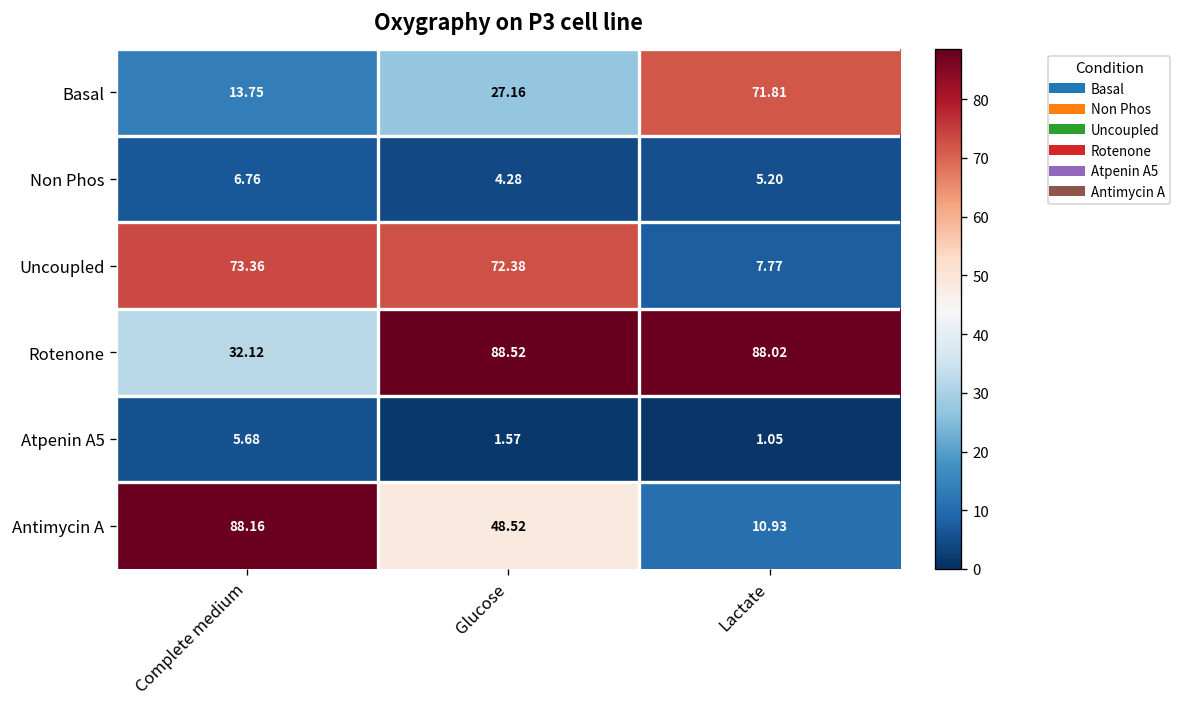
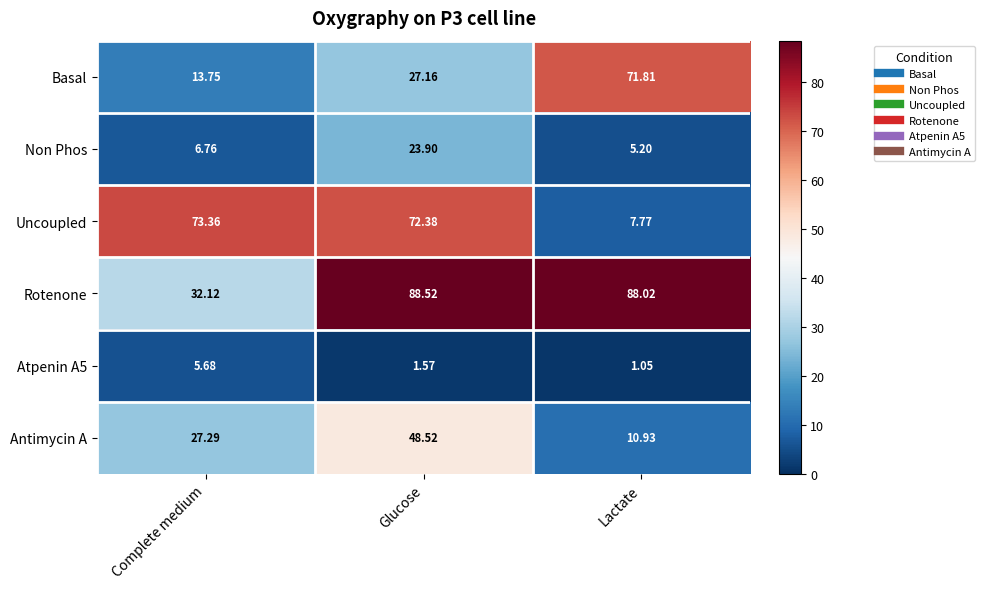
Non Phos, Glucose: 4.28 -> 23.90
Antimycin A, Complete medium: 88.16 -> 27.29
